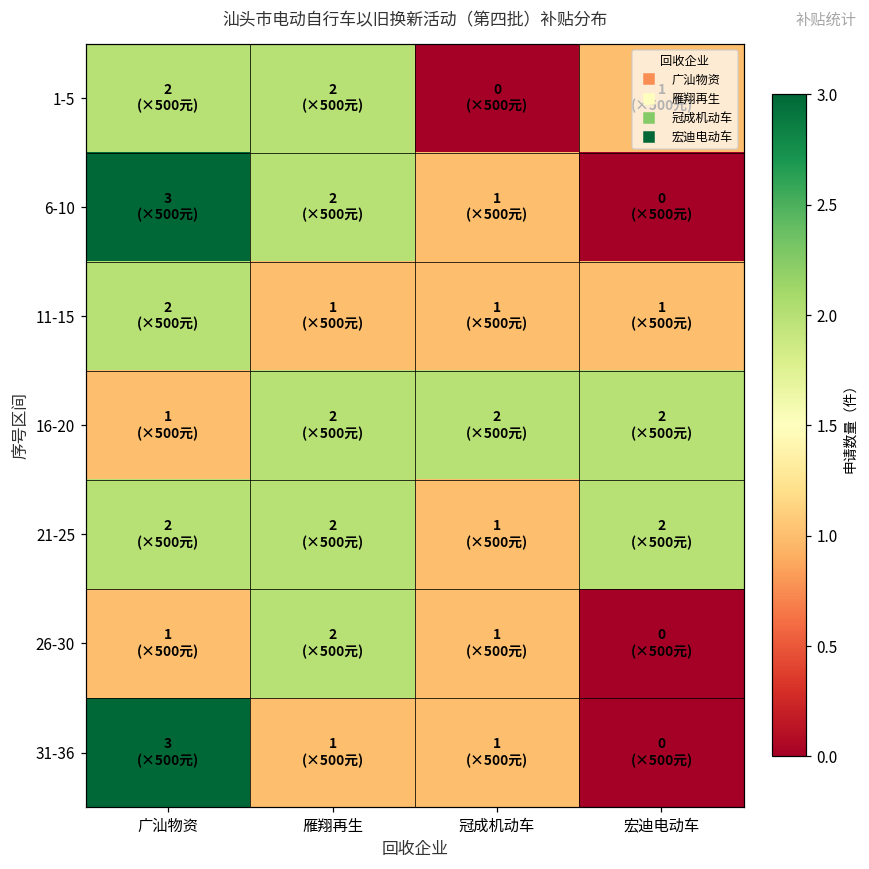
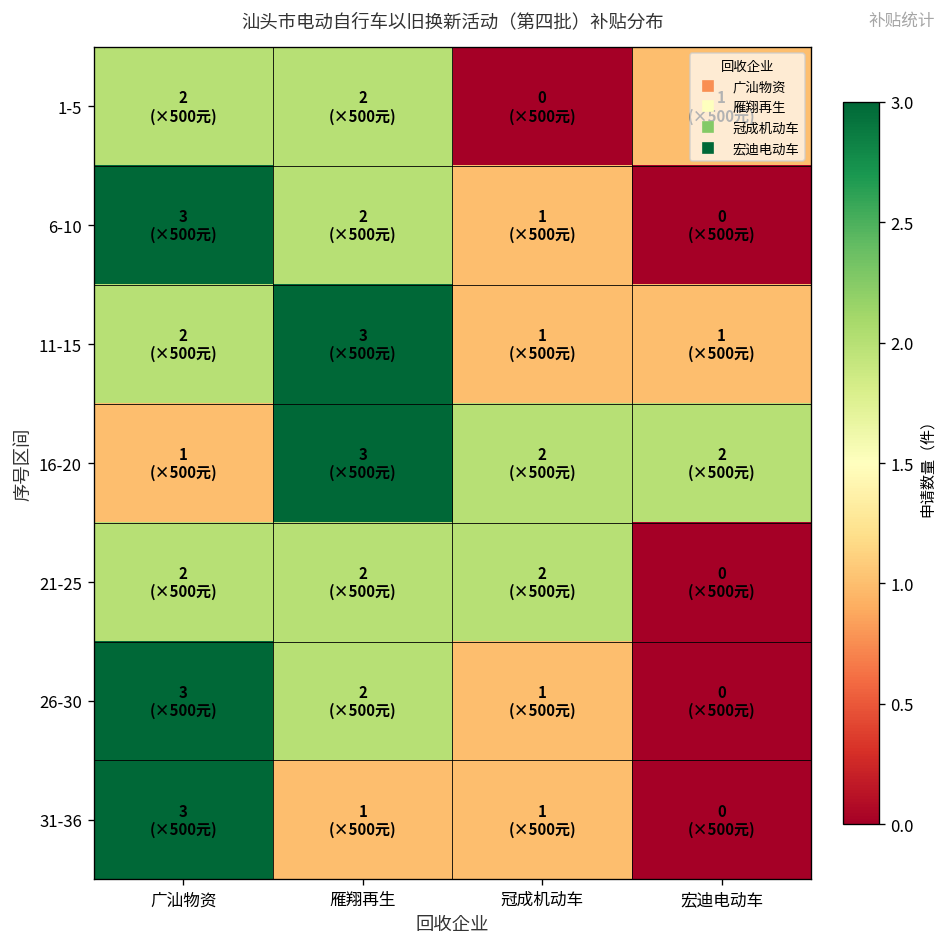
11-15, 雁翔再生: 1 -> 3
16-20, 雁翔再生: 2 -> 3
21-25, 冠成机动车: 1 -> 2
21-25, 宏迪电动车: 2 -> 0
26-30, 广汕物资: 1 -> 3
